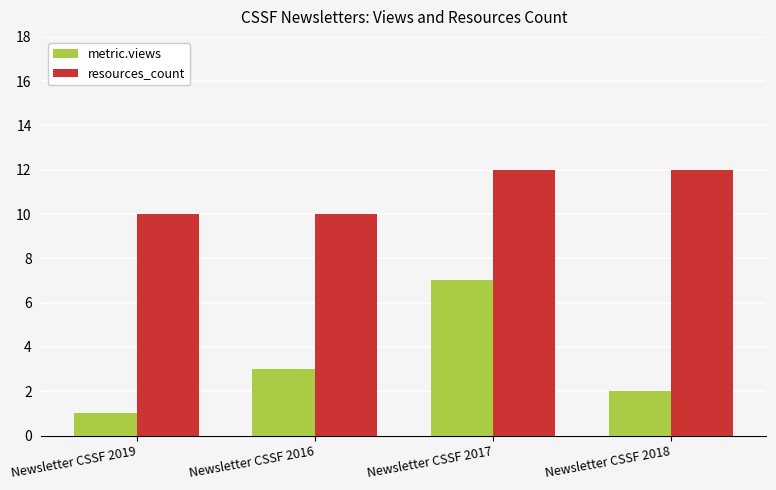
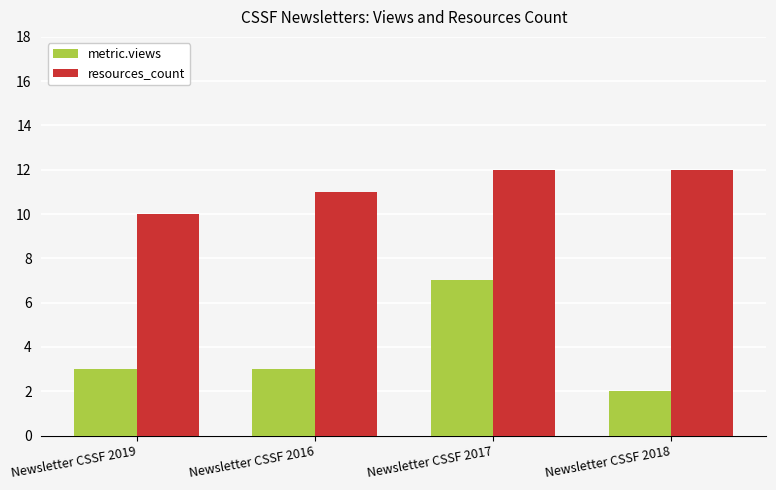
metric.views, Newsletter CSSF 2019: 1 -> 3
resources_count, Newsletter CSSF 2016: 10 -> 11
